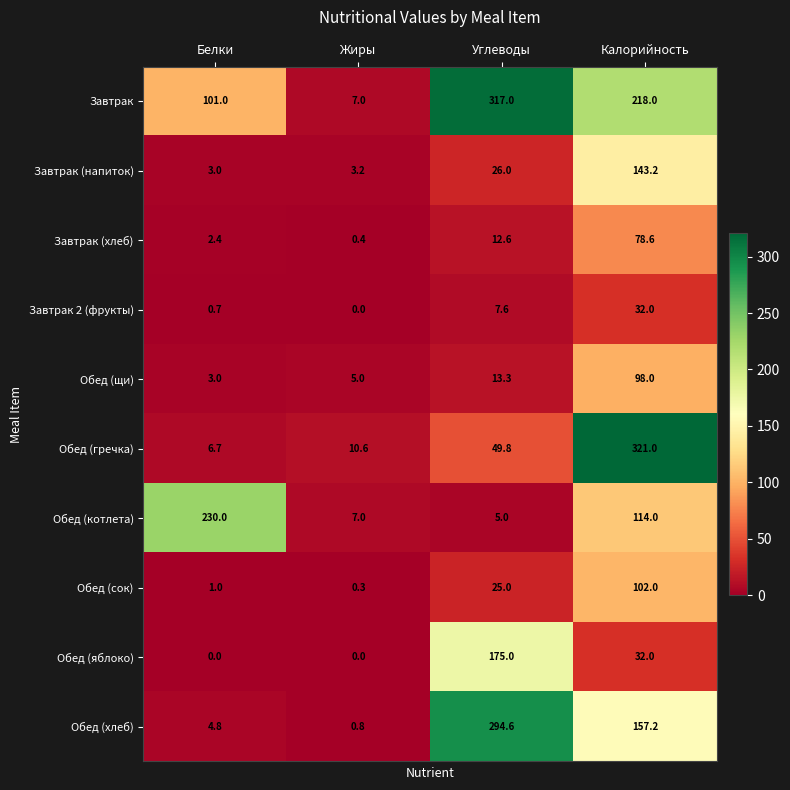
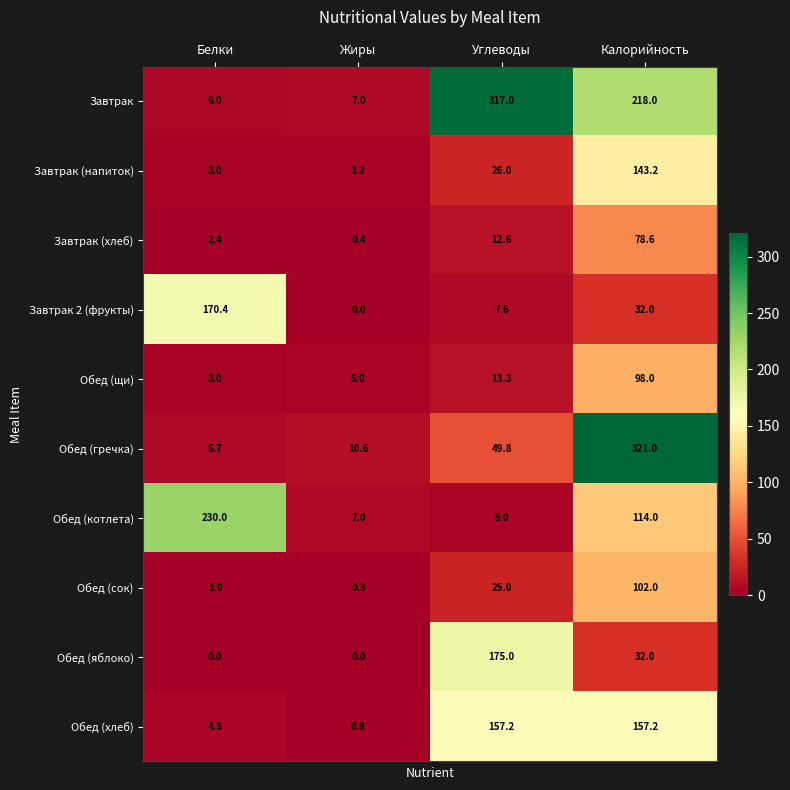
Завтрак, Белки: 101.0 -> 6.0
Завтрак 2 (фрукты), Белки: 0.7 -> 170.4
Обед (хлеб), Углеводы: 294.6 -> 157.2
